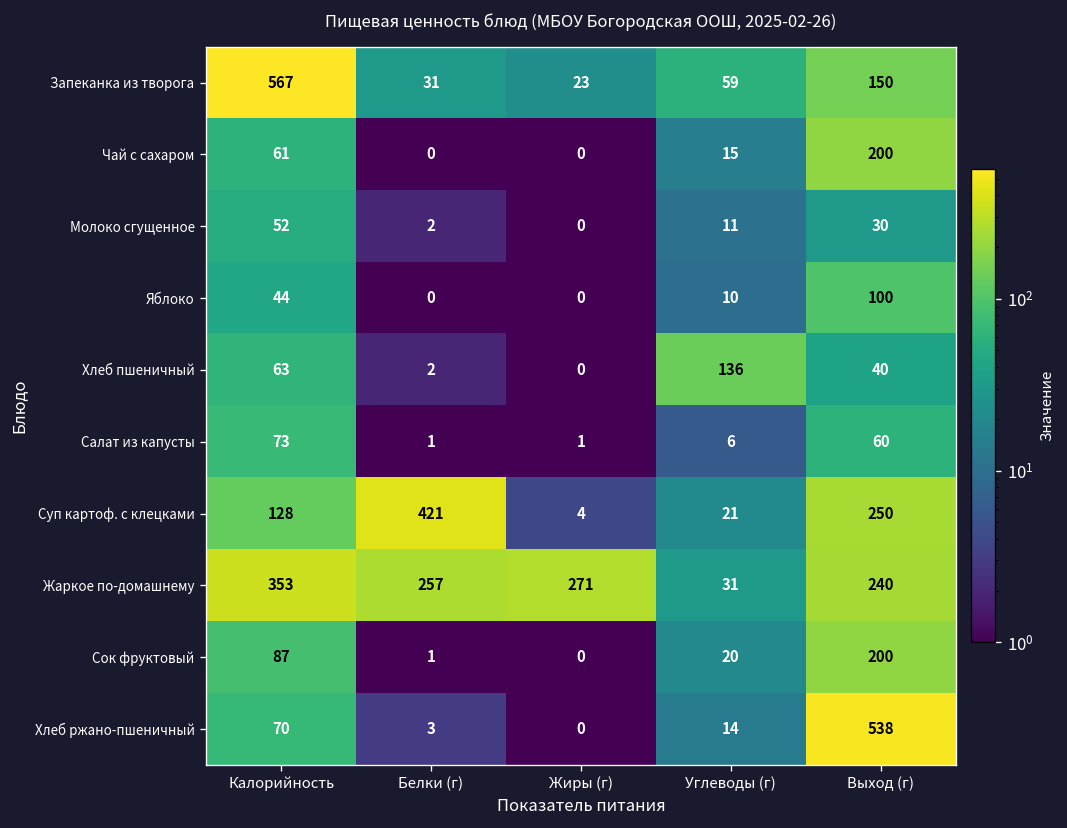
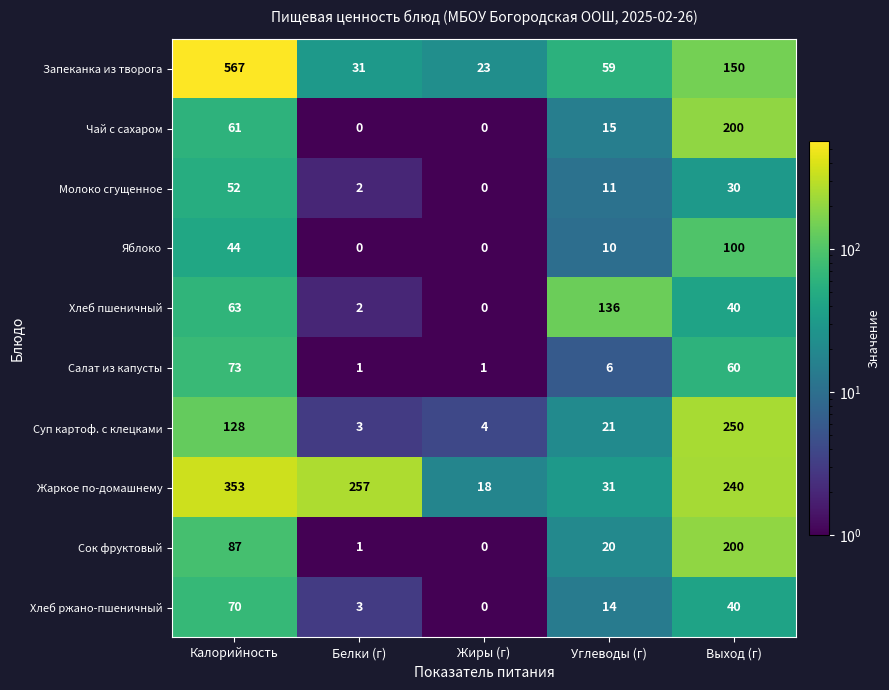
Суп картоф. с клецками, Белки (г): 421 -> 3
Жаркое по-домашнему, Жиры (г): 271 -> 18
Хлеб ржано-пшеничный, Выход (г): 538 -> 40
